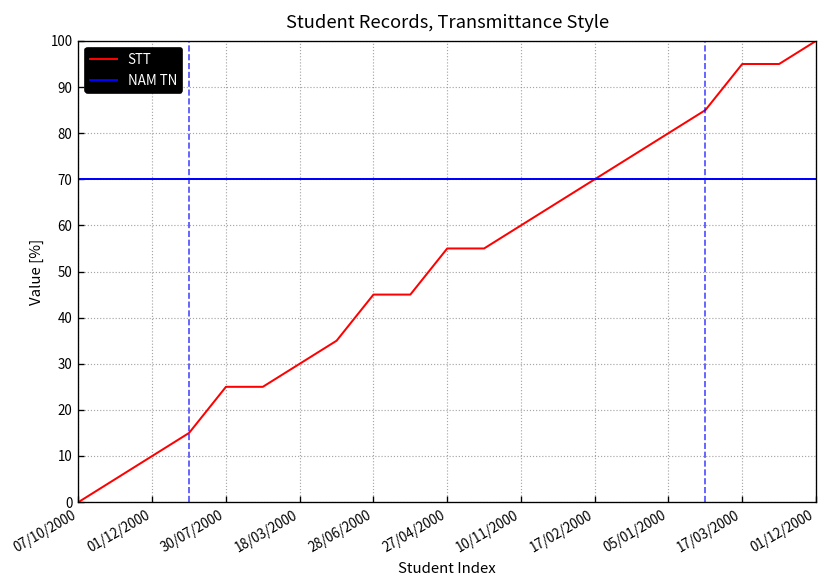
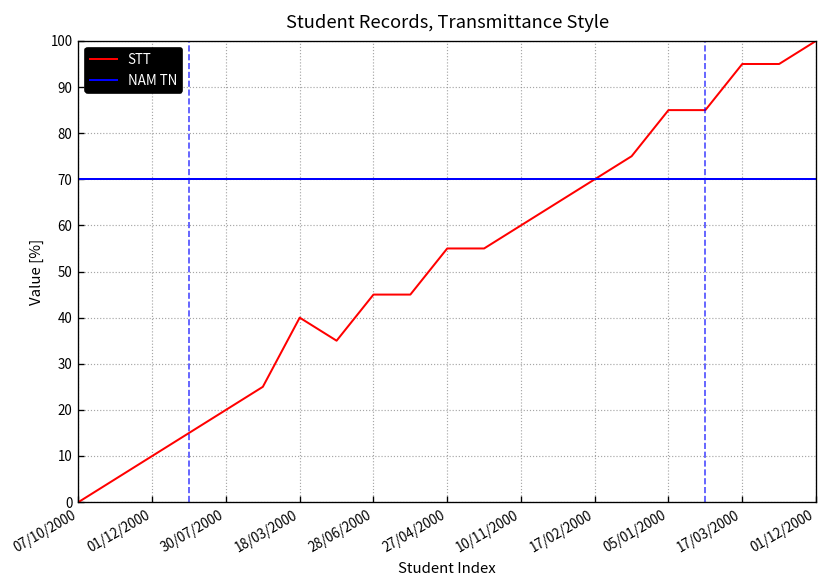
STT, 30/07/2000: 25 -> 20
STT, 18/03/2000: 30 -> 40
STT, 05/01/2000: 80 -> 85
